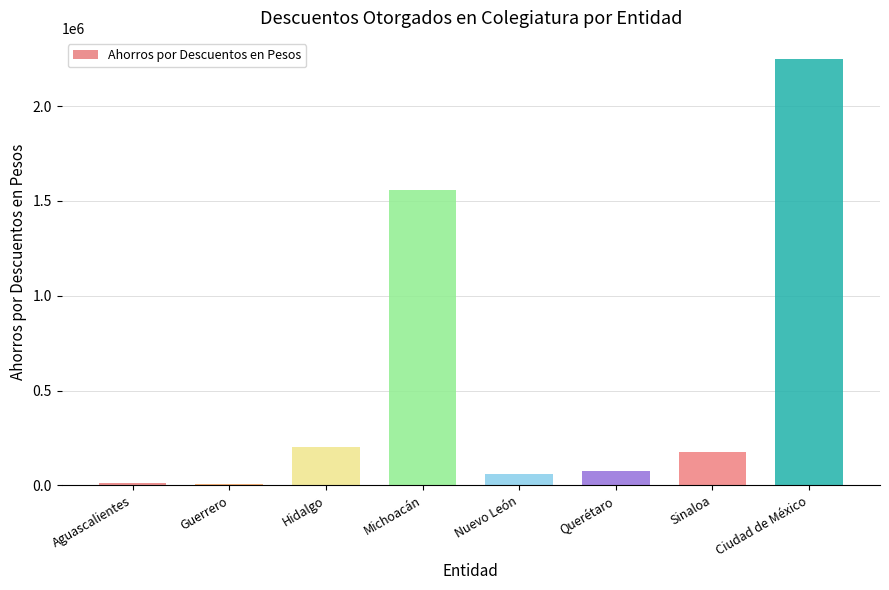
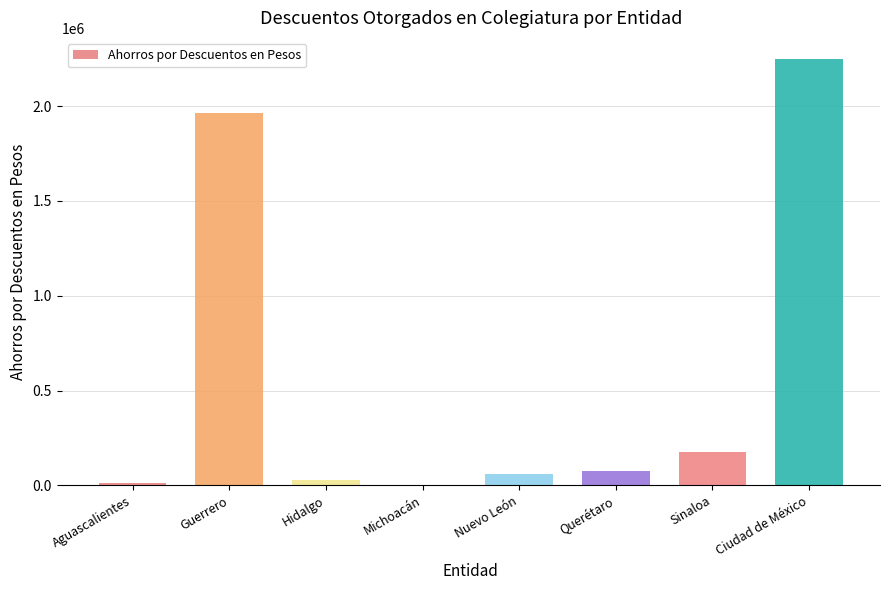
Guerrero: 10000 -> 1960000
Hidalgo: 200000 -> 30000
Michoacán: 1560000 -> 0
